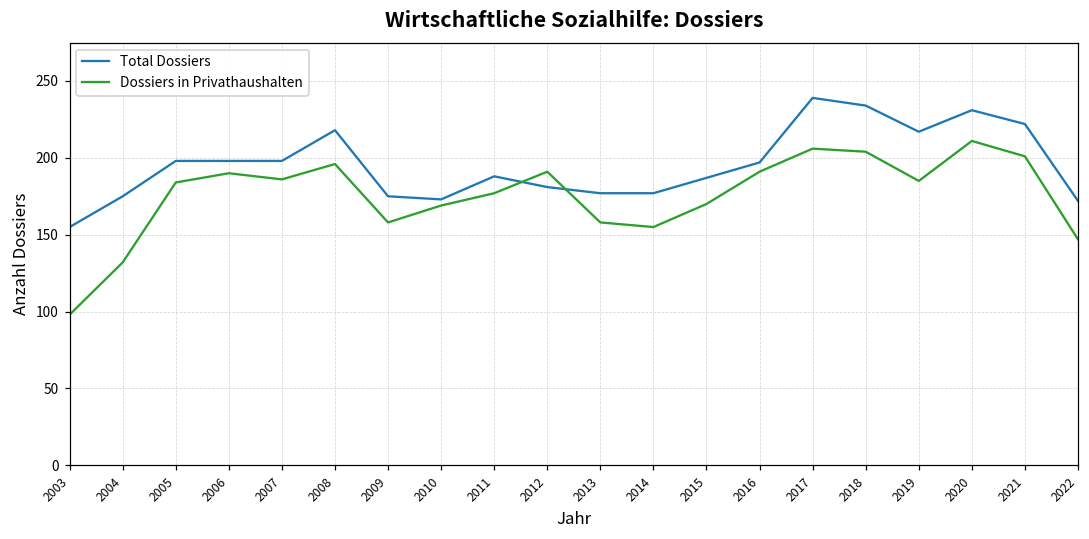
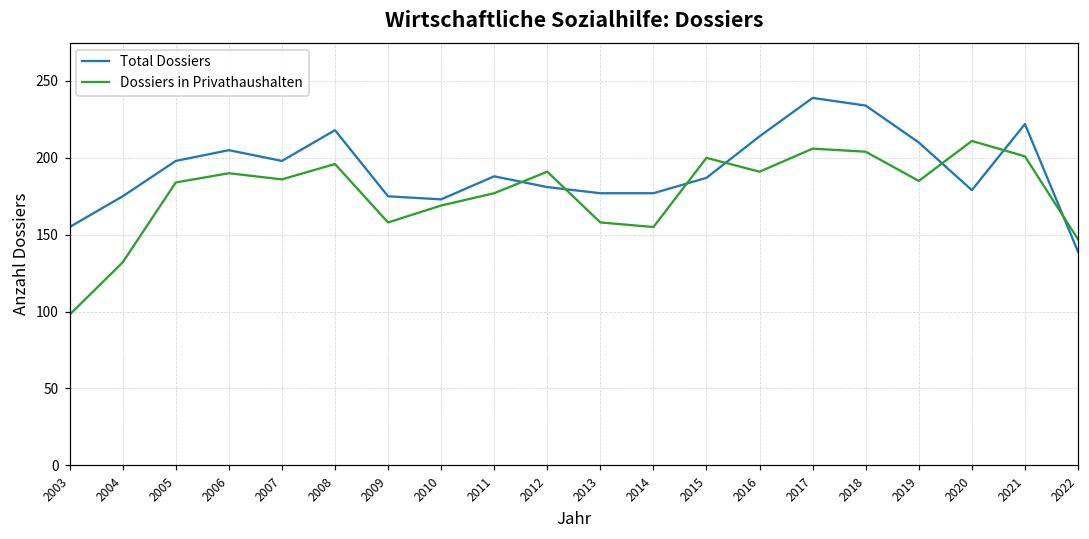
Total Dossiers, 2006: 198 -> 205
Dossiers in Privathaushalten, 2015: 170 -> 200
Total Dossiers, 2016: 197 -> 214
Total Dossiers, 2019: 217 -> 210
Total Dossiers, 2020: 231 -> 179
Total Dossiers, 2022: 172 -> 139
